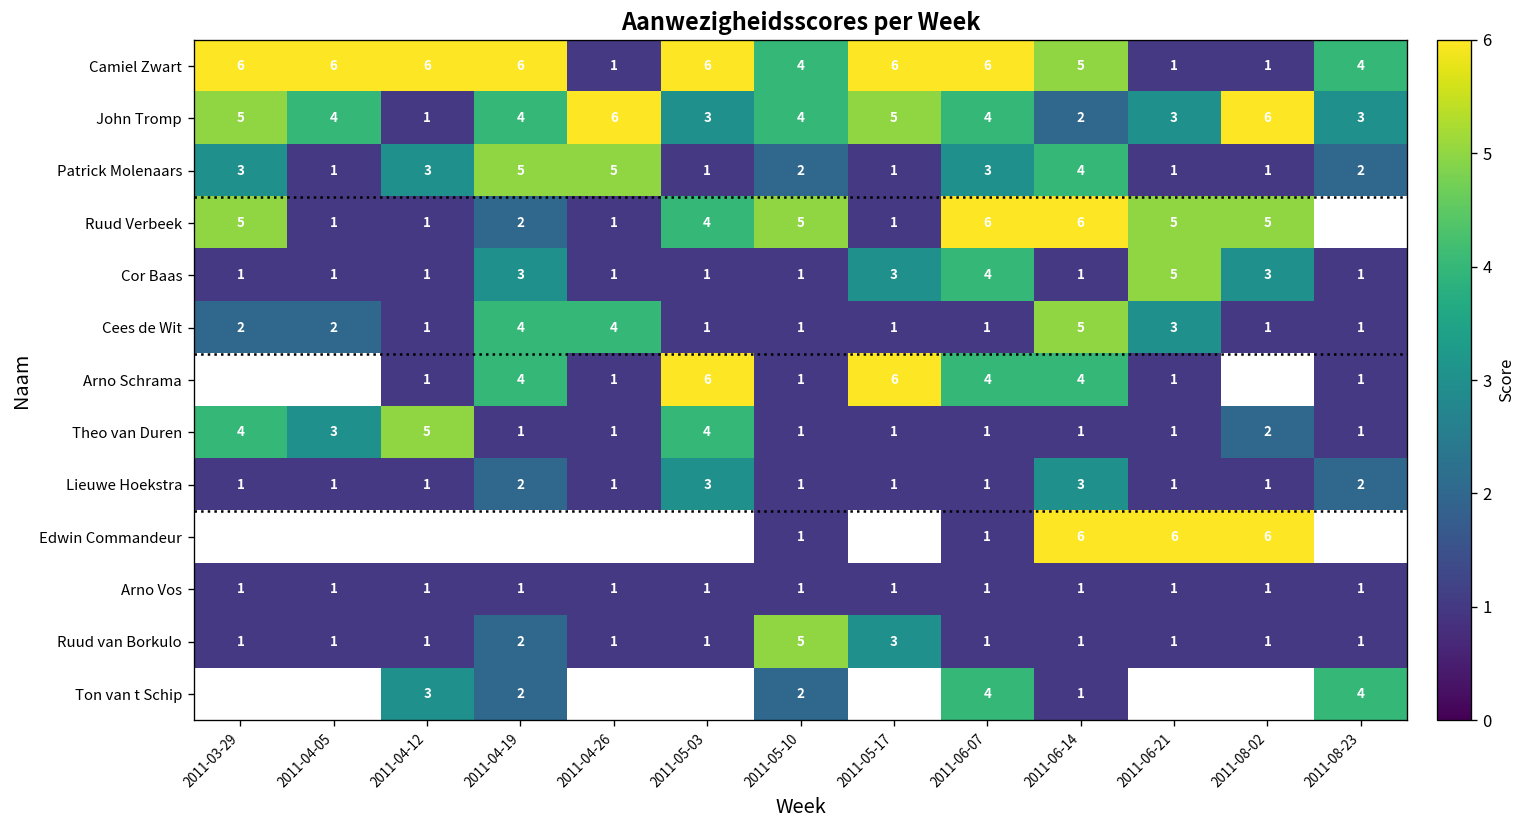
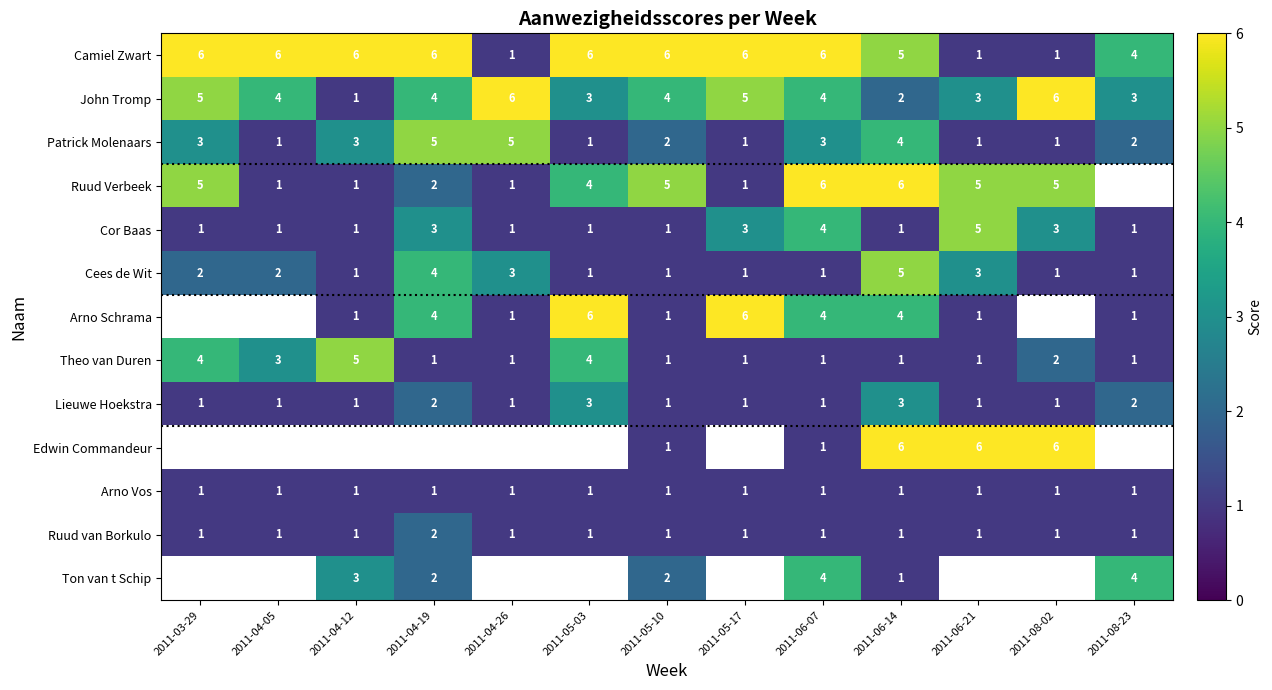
Camiel Zwart, 2011-05-10: 4 -> 6
Cees de Wit, 2011-04-26: 4 -> 3
Ruud van Borkulo, 2011-05-10: 5 -> 1
Ruud van Borkulo, 2011-05-17: 3 -> 1
